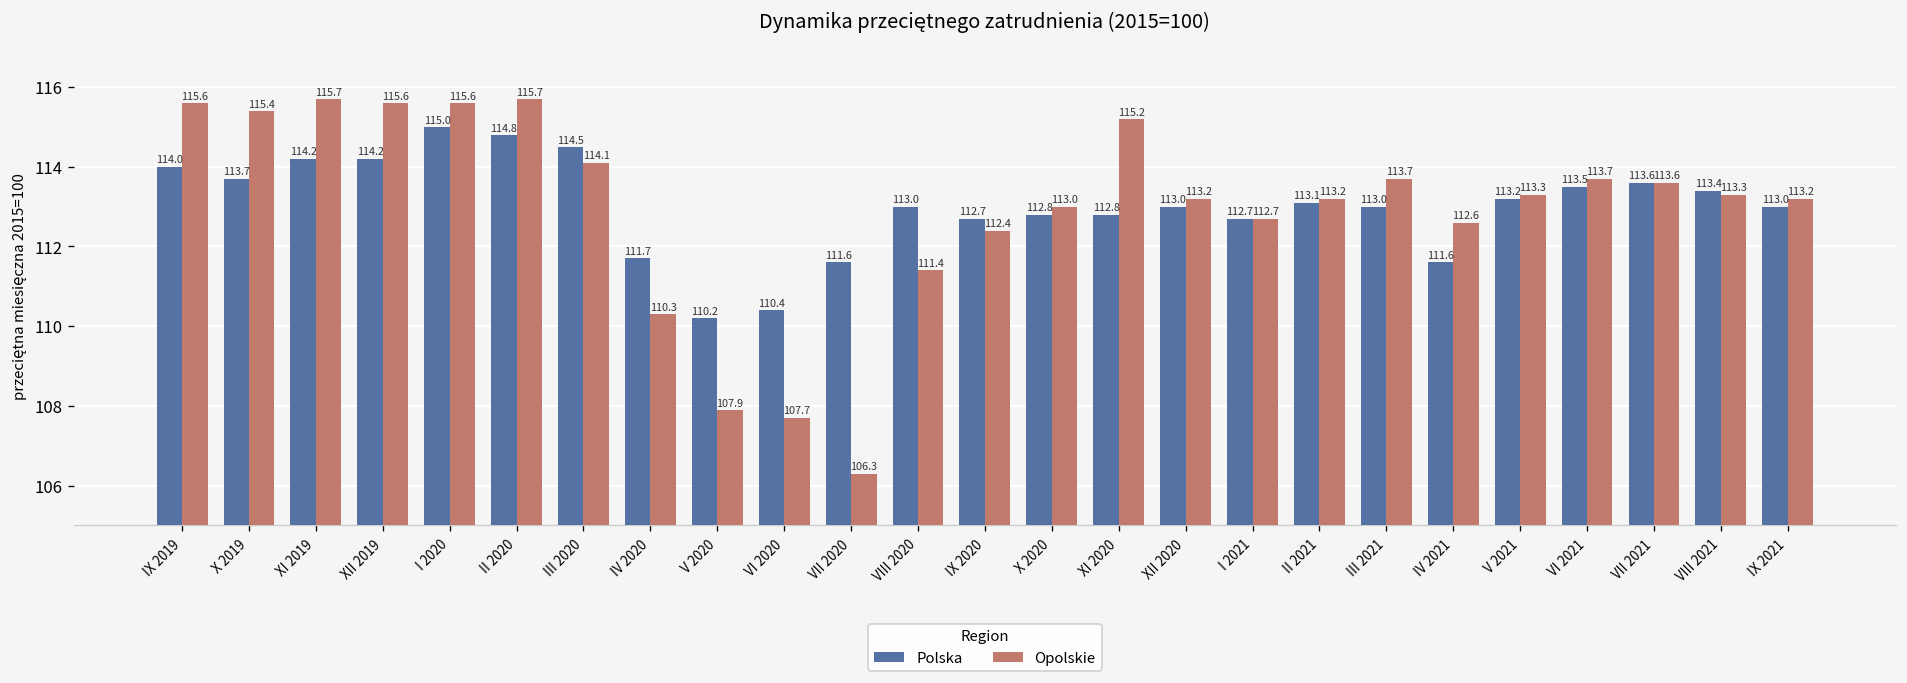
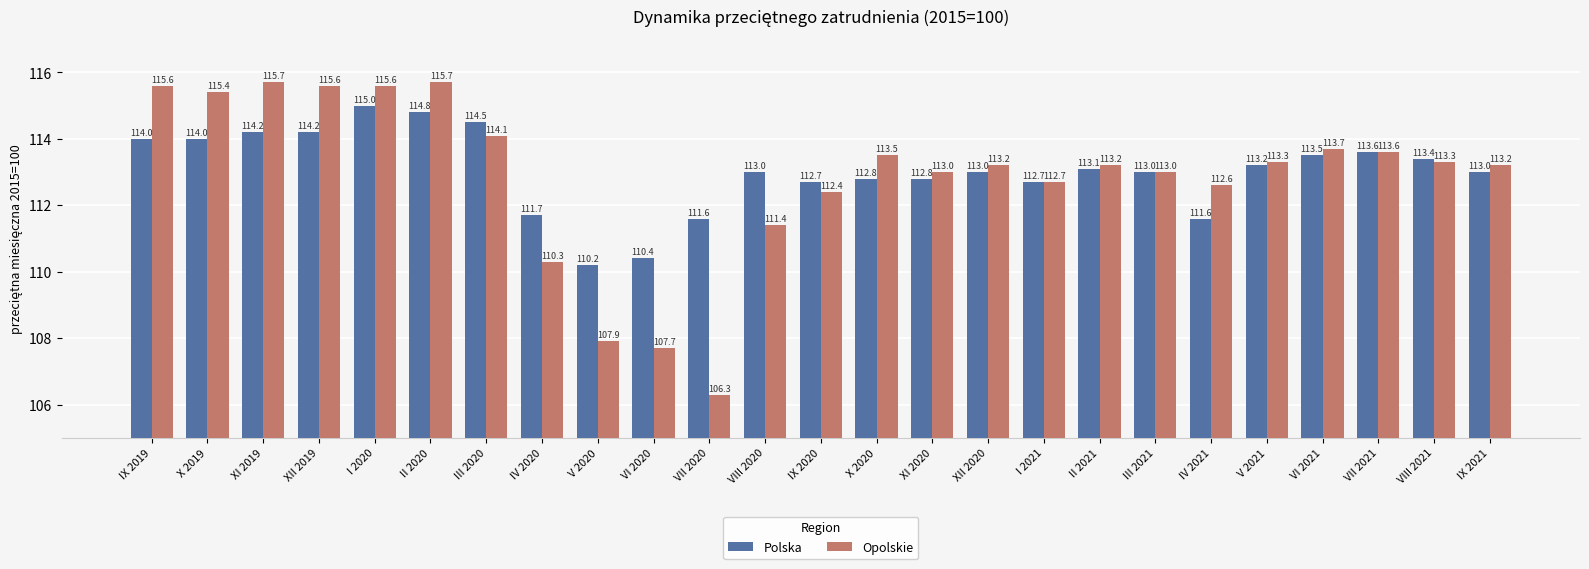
Polska, X 2019: 113.7 -> 114.0
Opolskie, X 2020: 113.0 -> 113.5
Opolskie, XI 2020: 115.2 -> 113.0
Opolskie, III 2021: 113.7 -> 113.0
